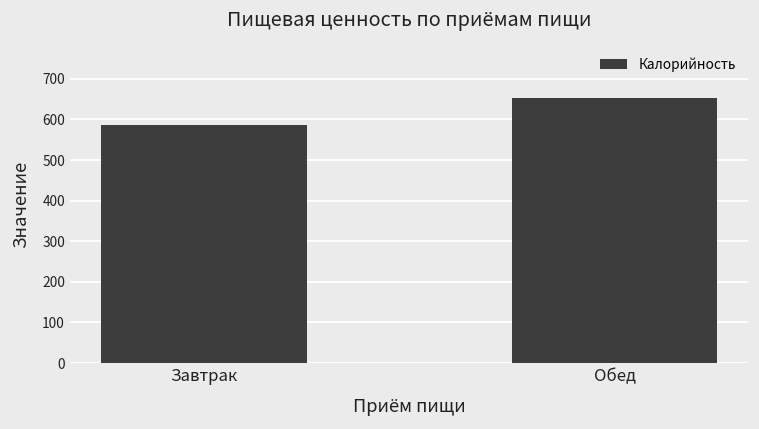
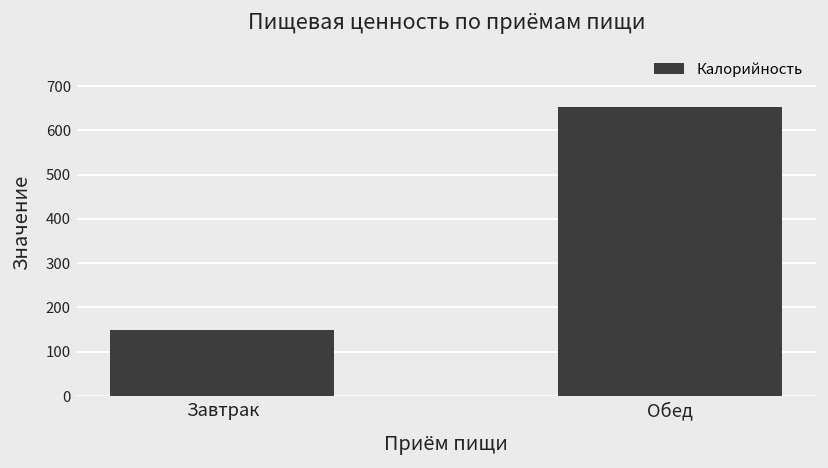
Завтрак: 590 -> 150
